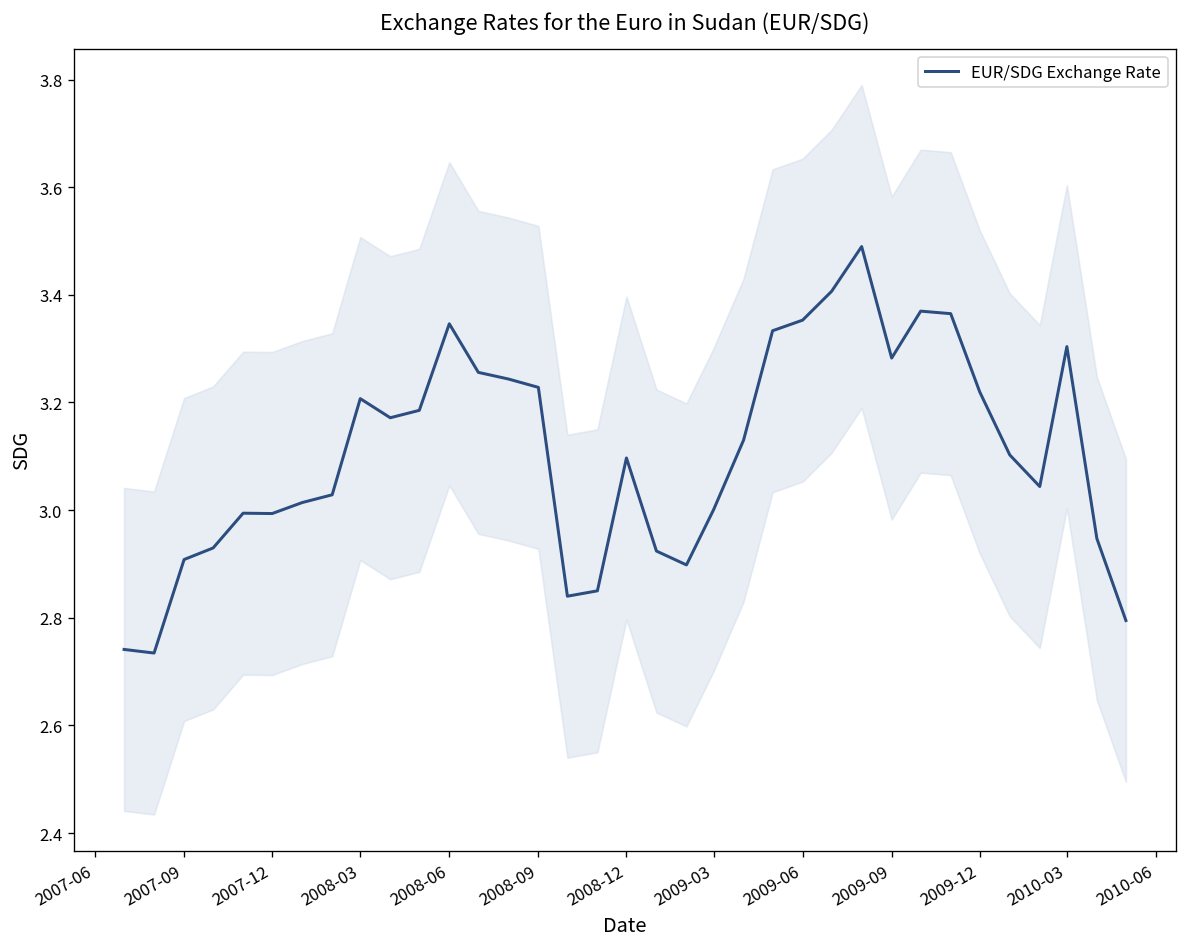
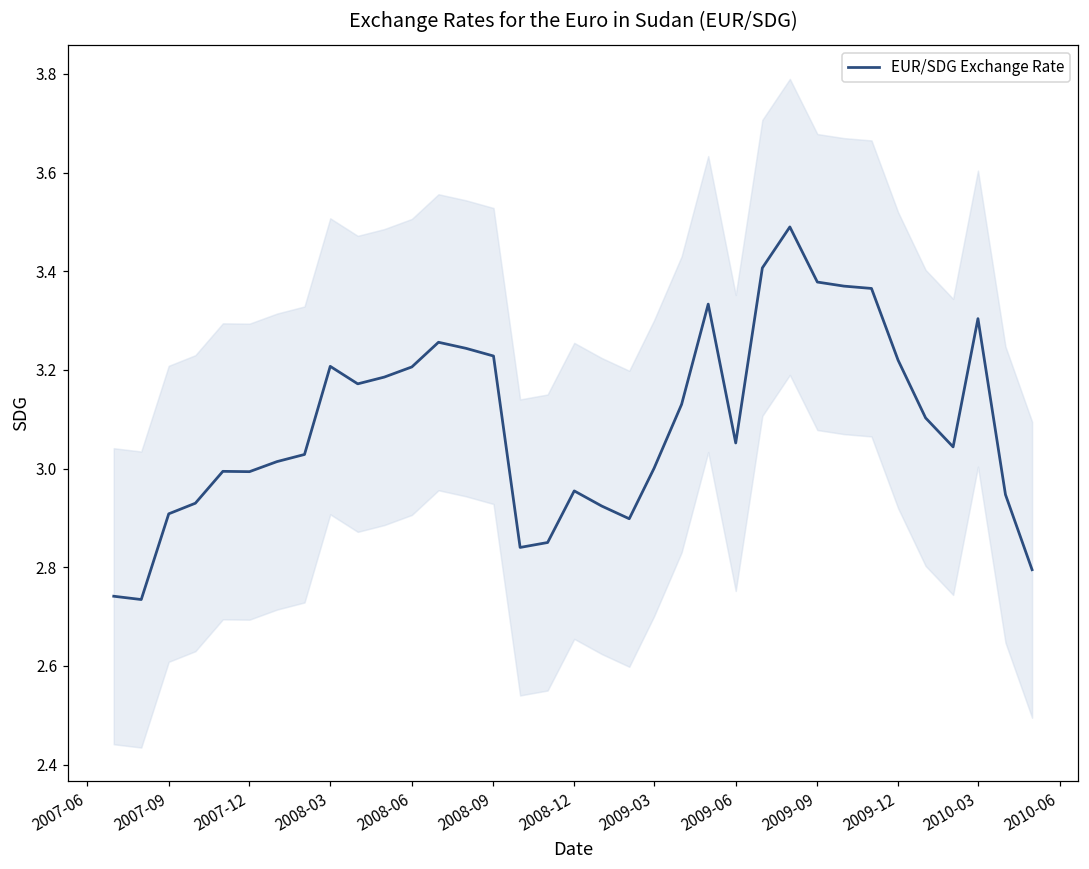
EUR/SDG Exchange Rate, 2008-06: 3.35 -> 3.21
EUR/SDG Exchange Rate, 2008-12: 3.10 -> 2.95
EUR/SDG Exchange Rate, 2009-06: 3.35 -> 3.05
EUR/SDG Exchange Rate, 2009-09: 3.28 -> 3.38
